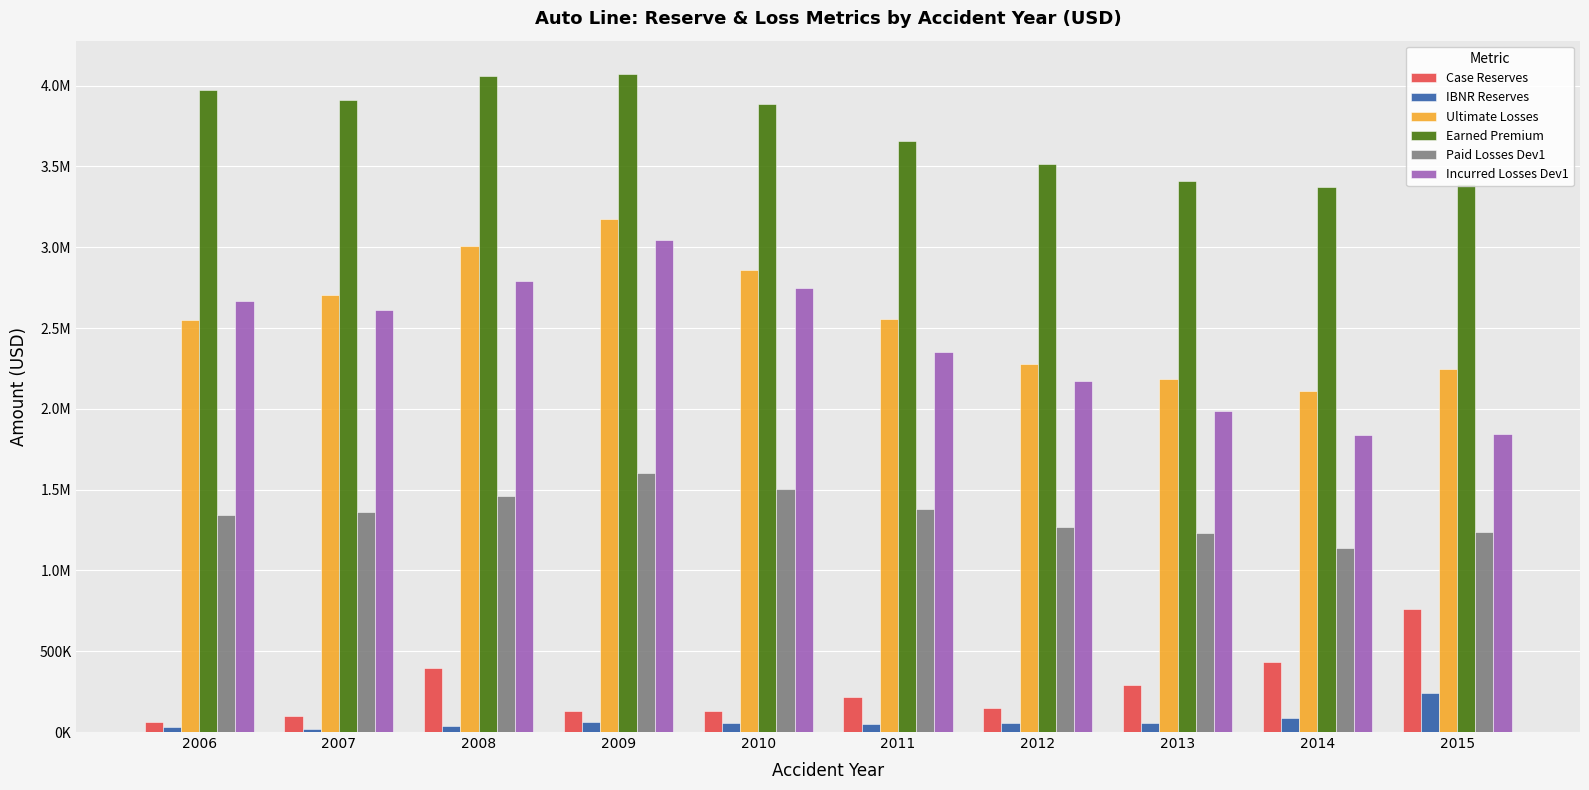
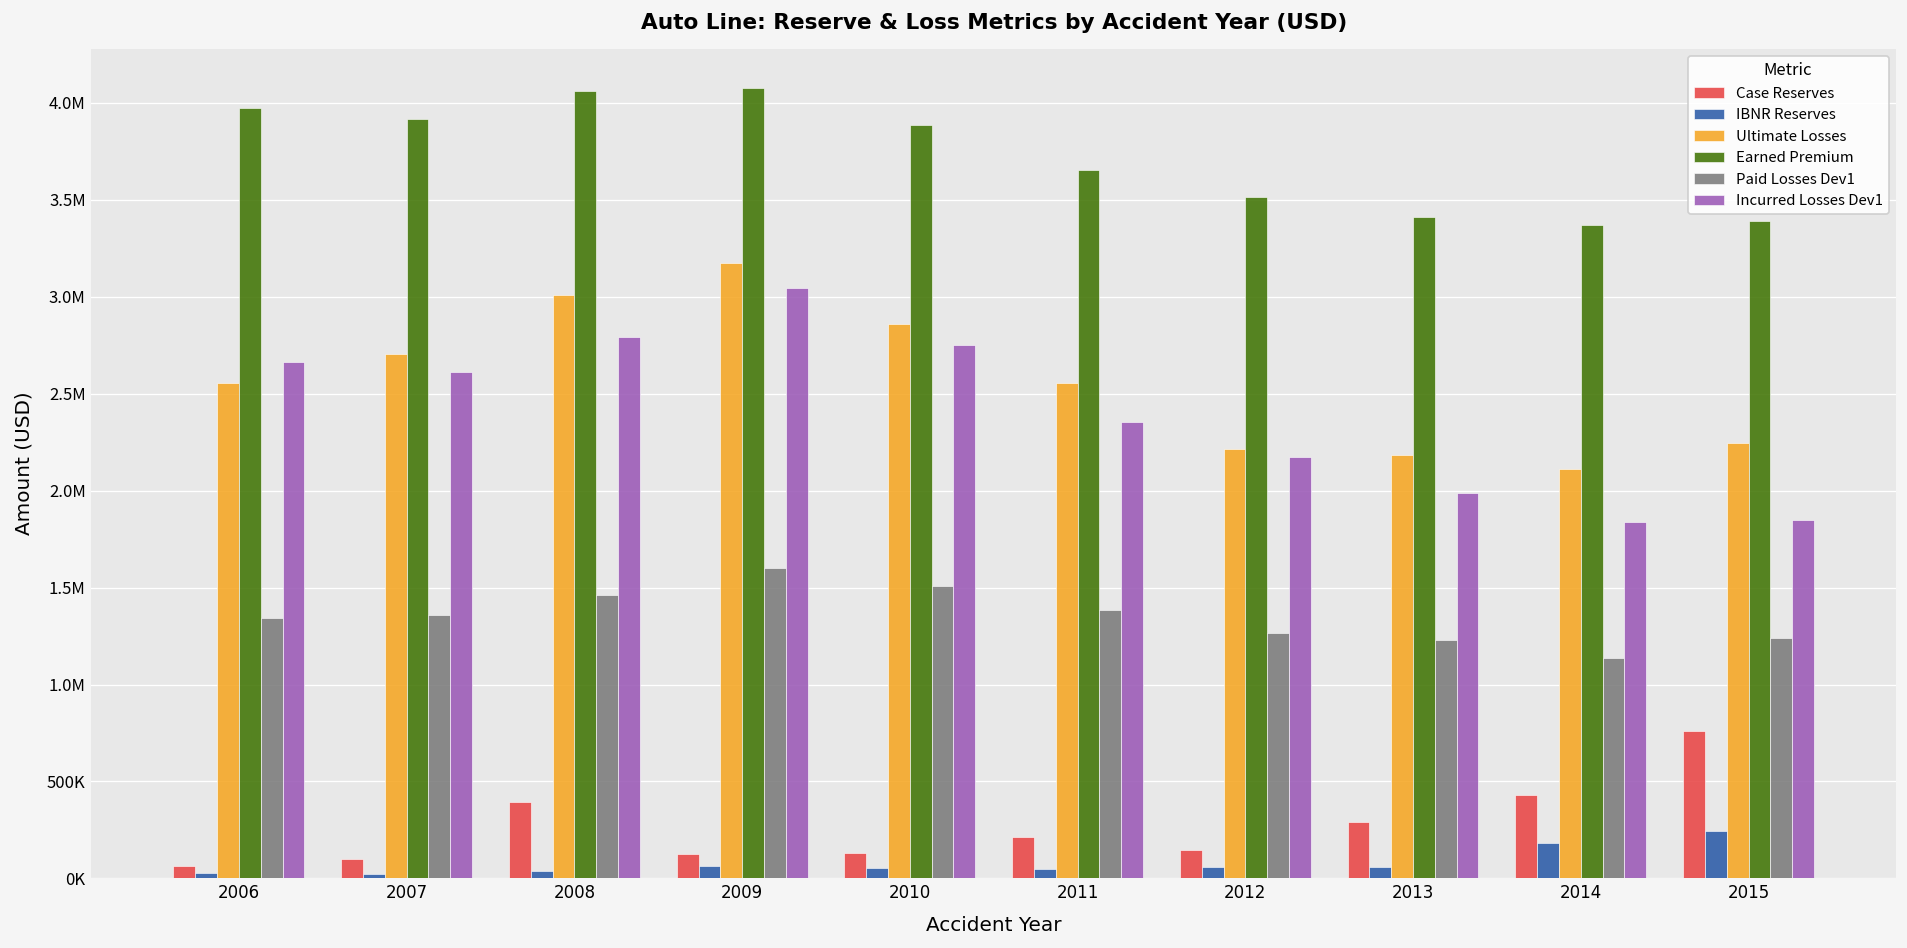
Ultimate Losses, 2012: 2270000 -> 2210000
IBNR Reserves, 2014: 90000 -> 190000
